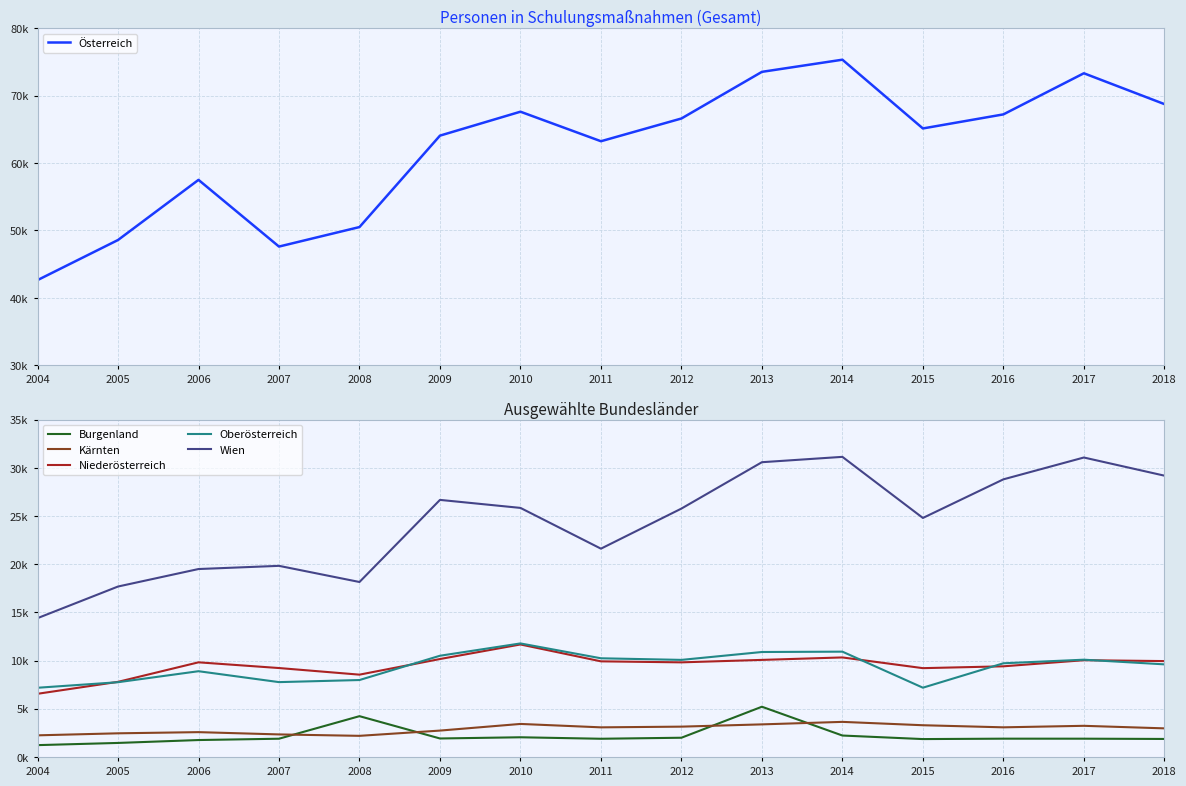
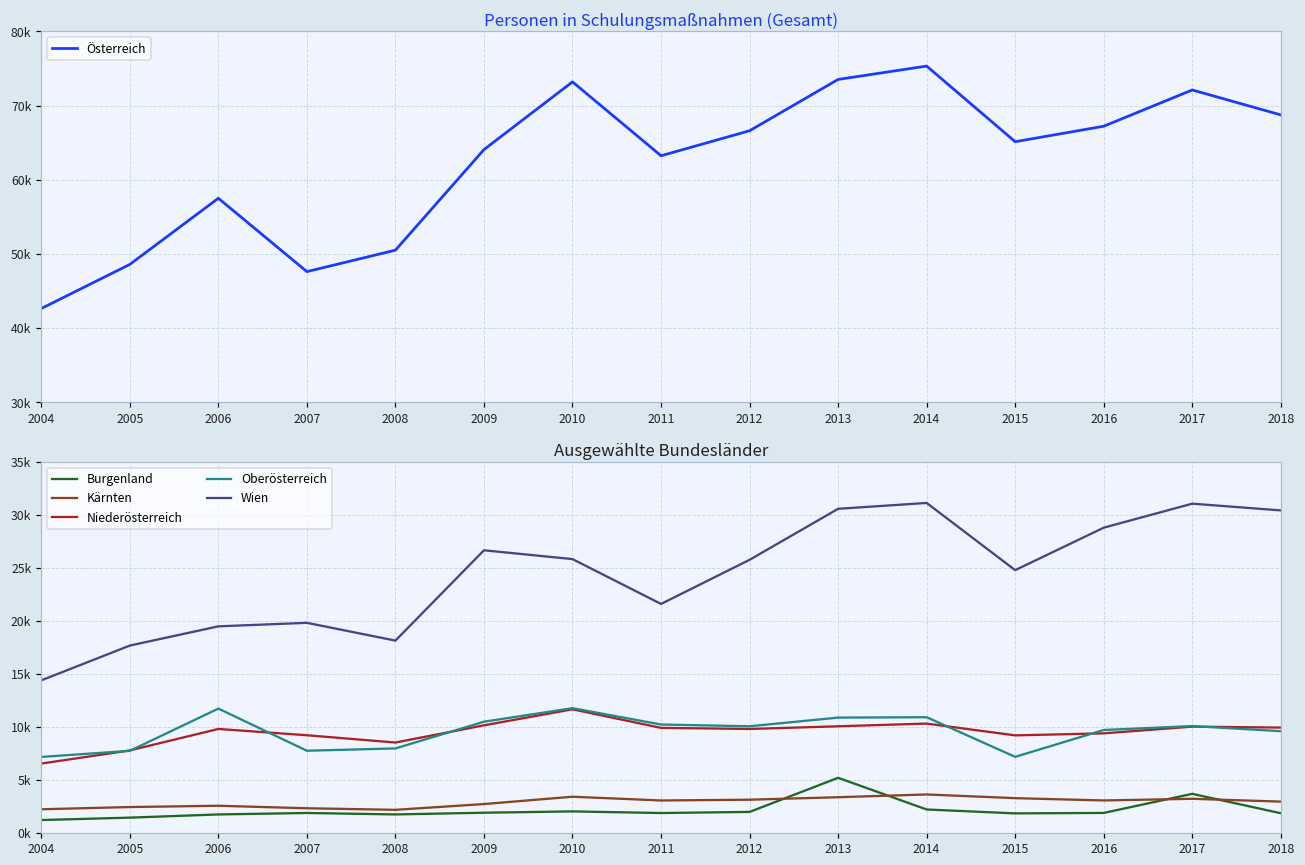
Personen in Schulungsmaßnahmen (Gesamt), 2010: 68000 -> 73000
Personen in Schulungsmaßnahmen (Gesamt), 2017: 73000 -> 72000
Ausgewählte Bundesländer, Oberösterreich, 2006: 9000 -> 12000
Ausgewählte Bundesländer, Burgenland, 2008: 4000 -> 2000
Ausgewählte Bundesländer, Burgenland, 2017: 2000 -> 4000
Ausgewählte Bundesländer, Wien, 2018: 29000 -> 30000
